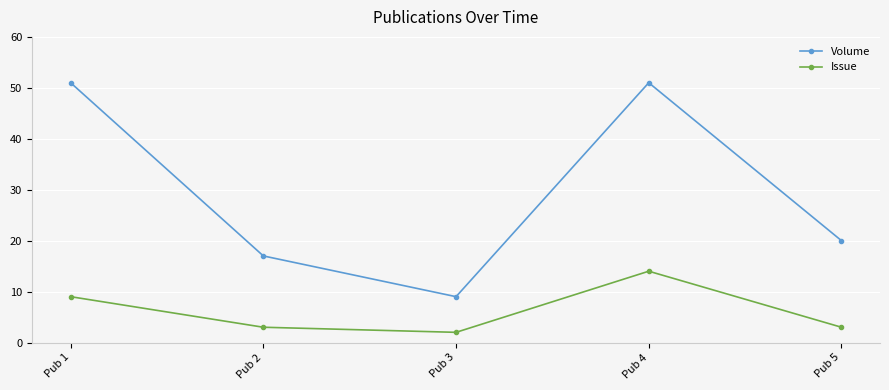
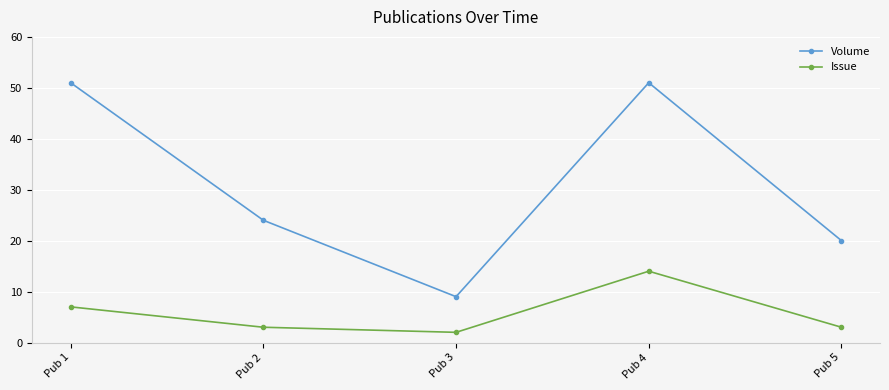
Issue, Pub 1: 9 -> 7
Volume, Pub 2: 17 -> 24
